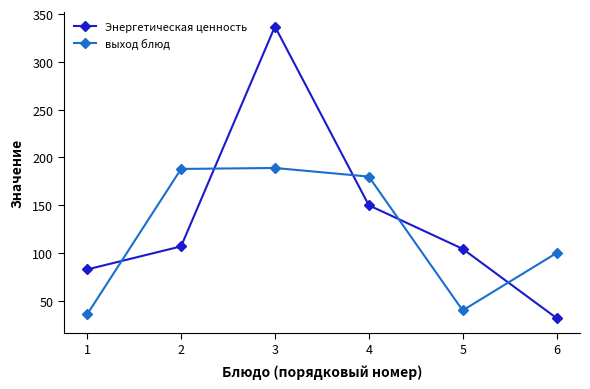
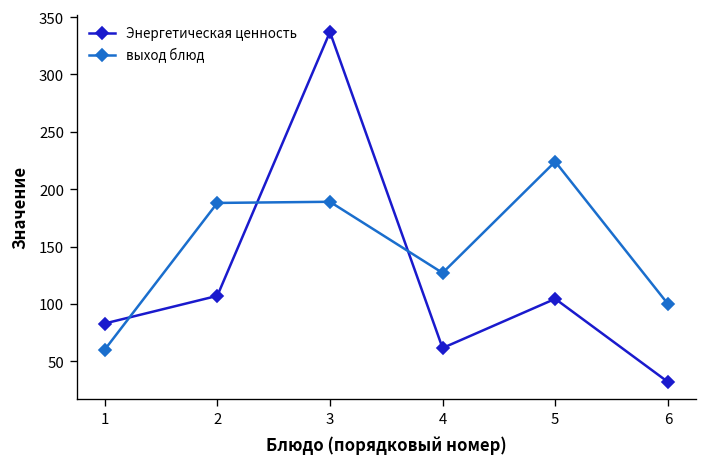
выход блюд, 1: 40 -> 60
Энергетическая ценность, 4: 150 -> 60
выход блюд, 4: 180 -> 130
выход блюд, 5: 40 -> 220
